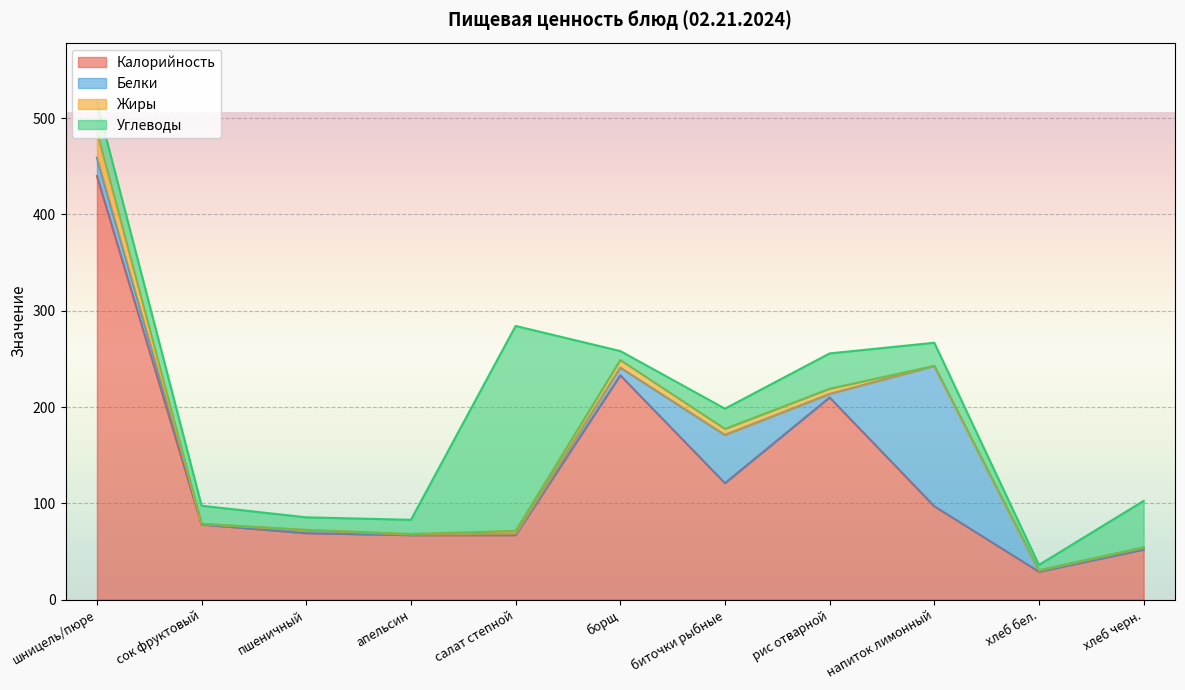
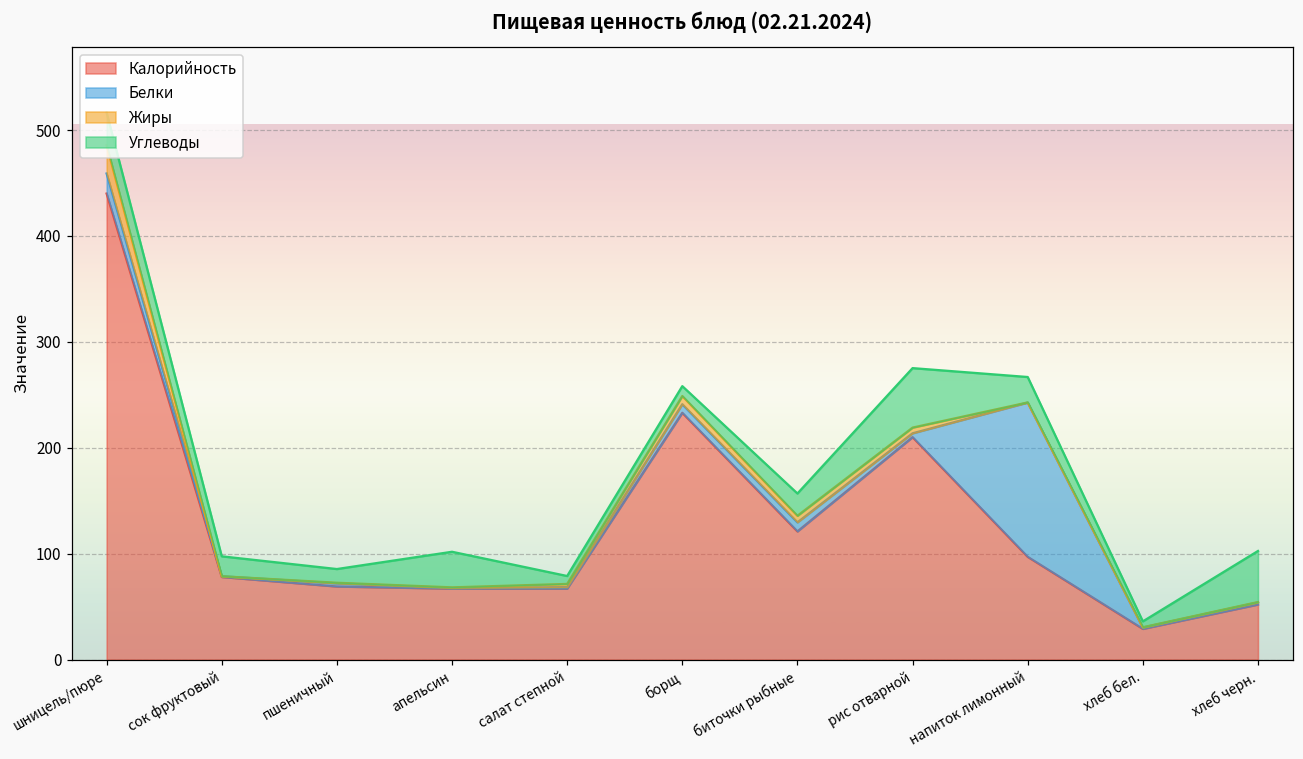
Углеводы, апельсин: 10 -> 30
Углеводы, салат степной: 210 -> 10
Белки, биточки рыбные: 50 -> 10
Углеводы, рис отварной: 40 -> 60
